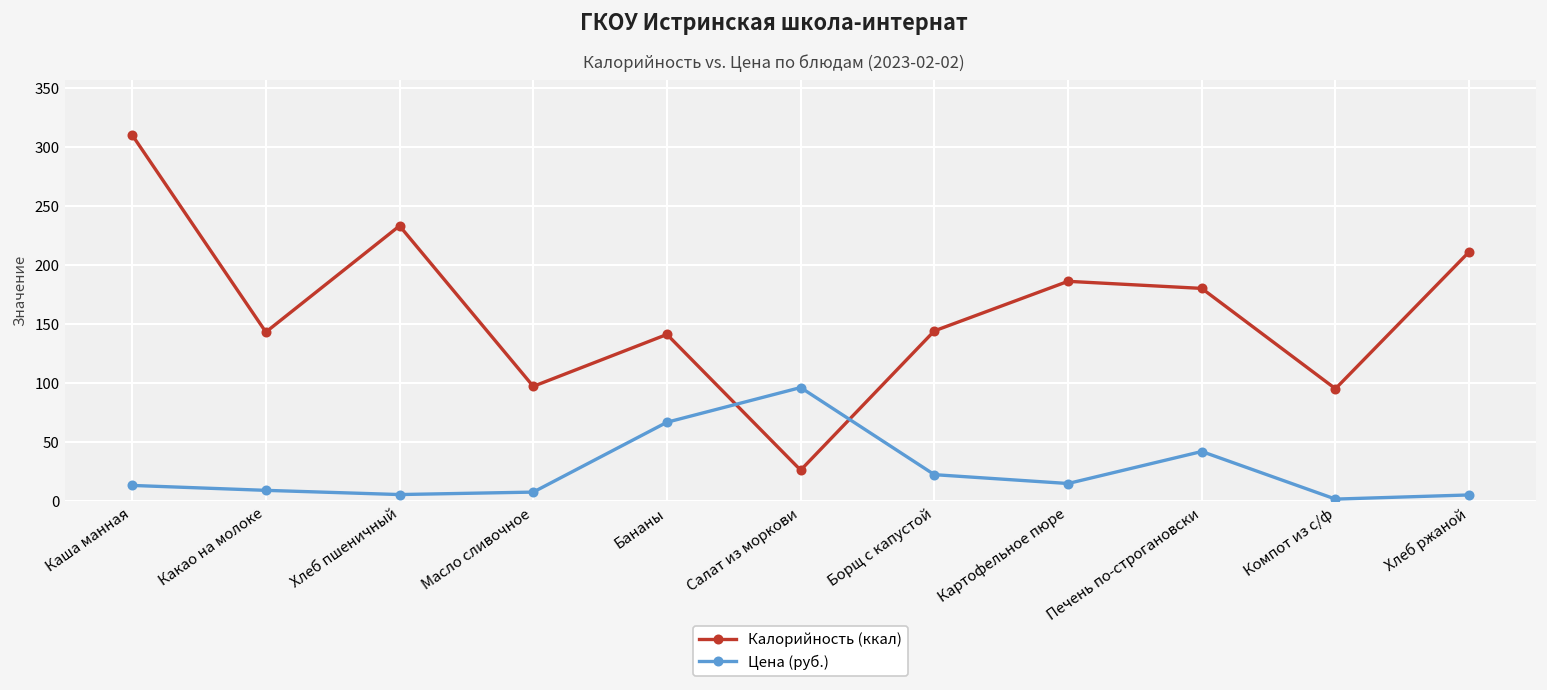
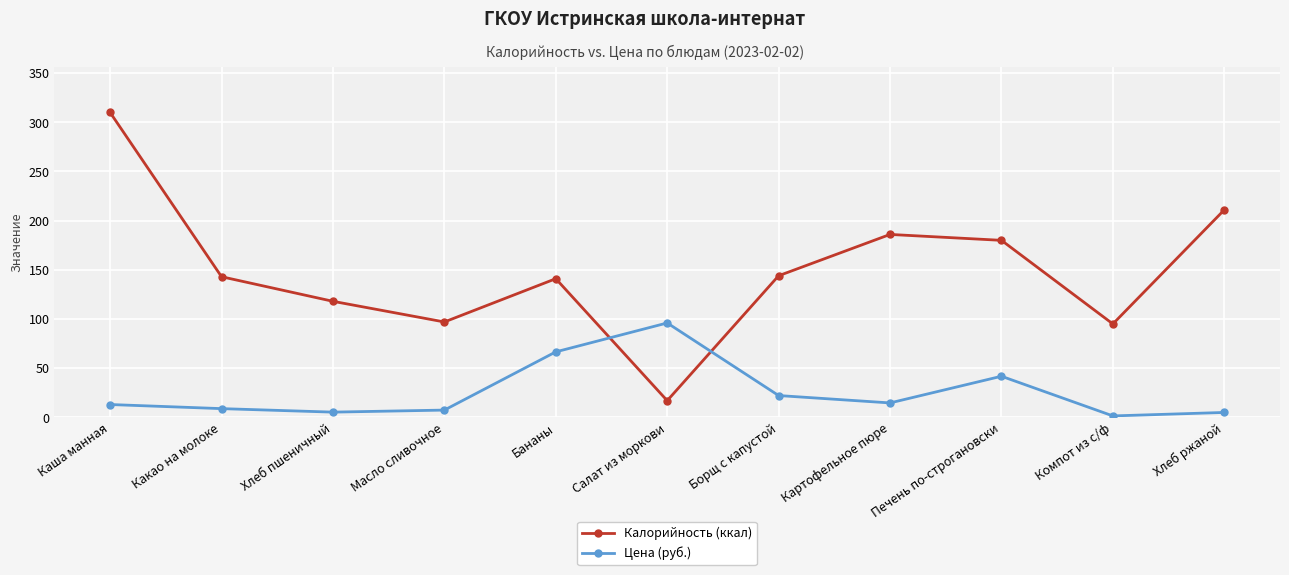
Калорийность (ккал), Хлеб пшеничный: 230 -> 120
Калорийность (ккал), Салат из моркови: 30 -> 20
